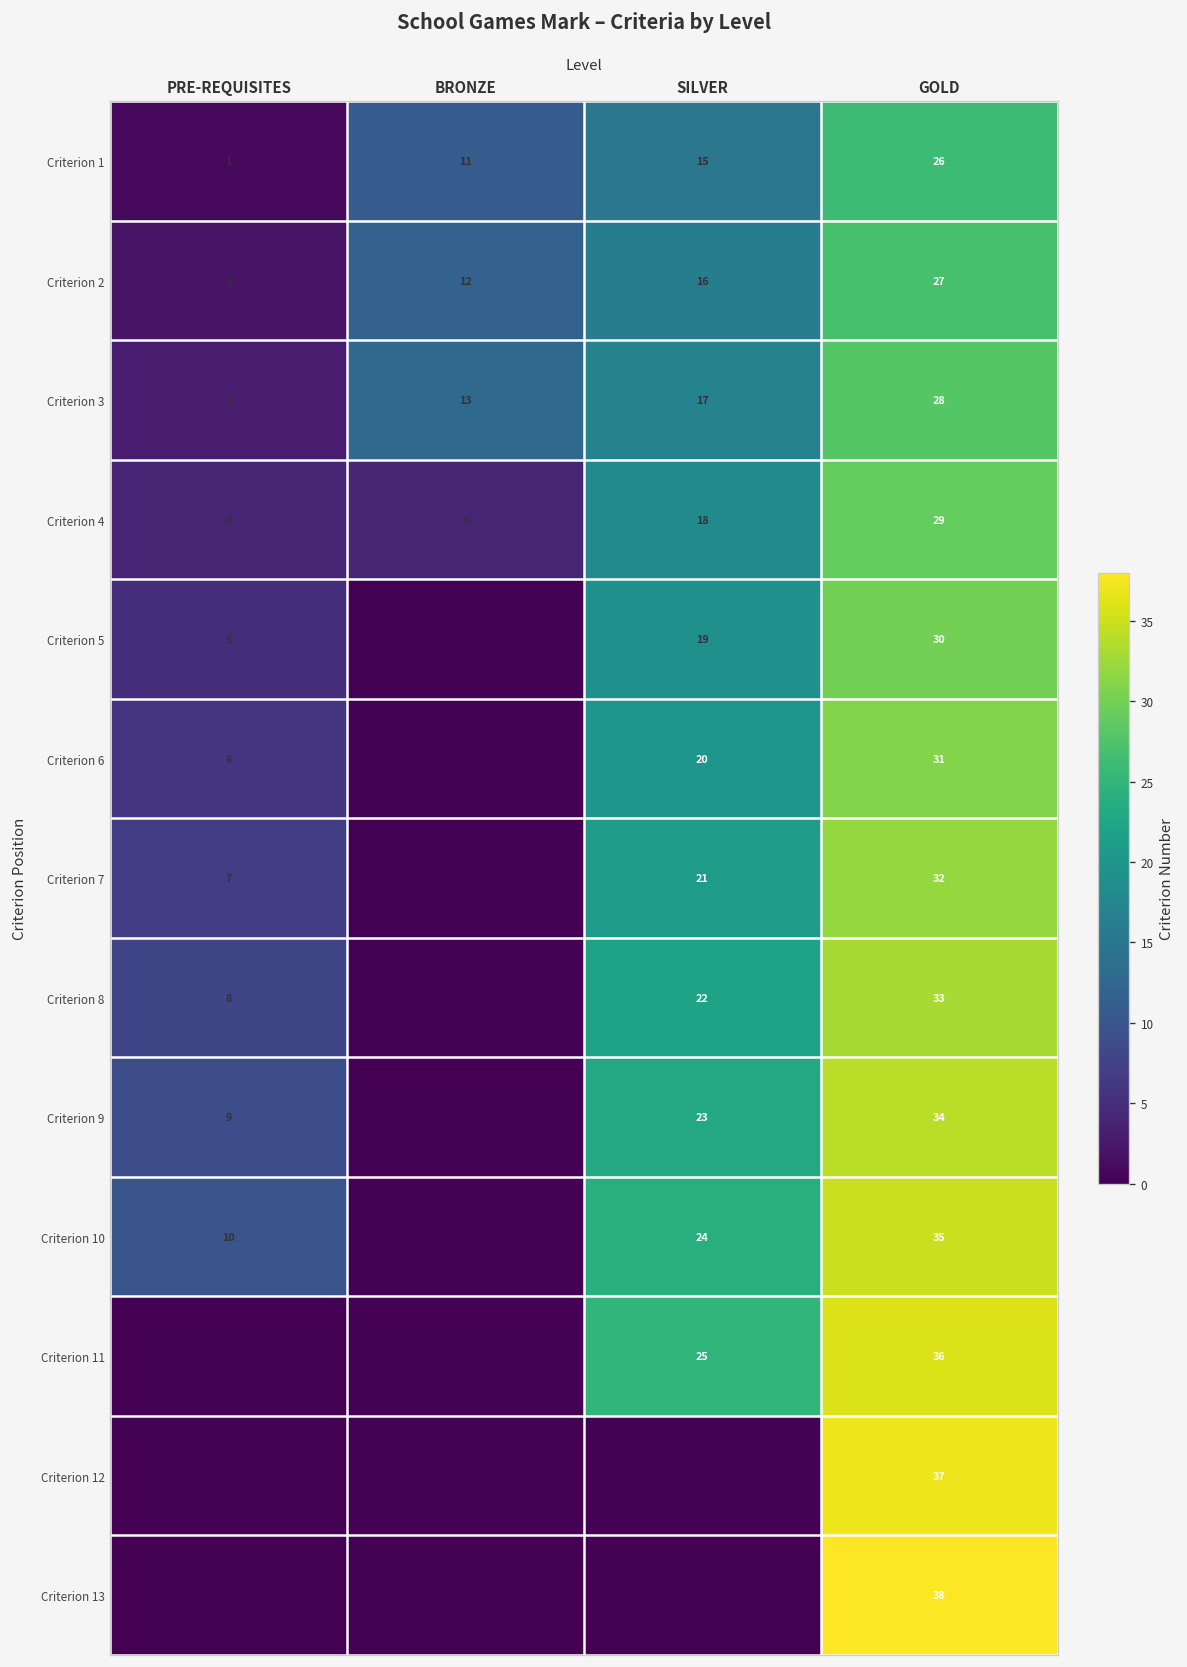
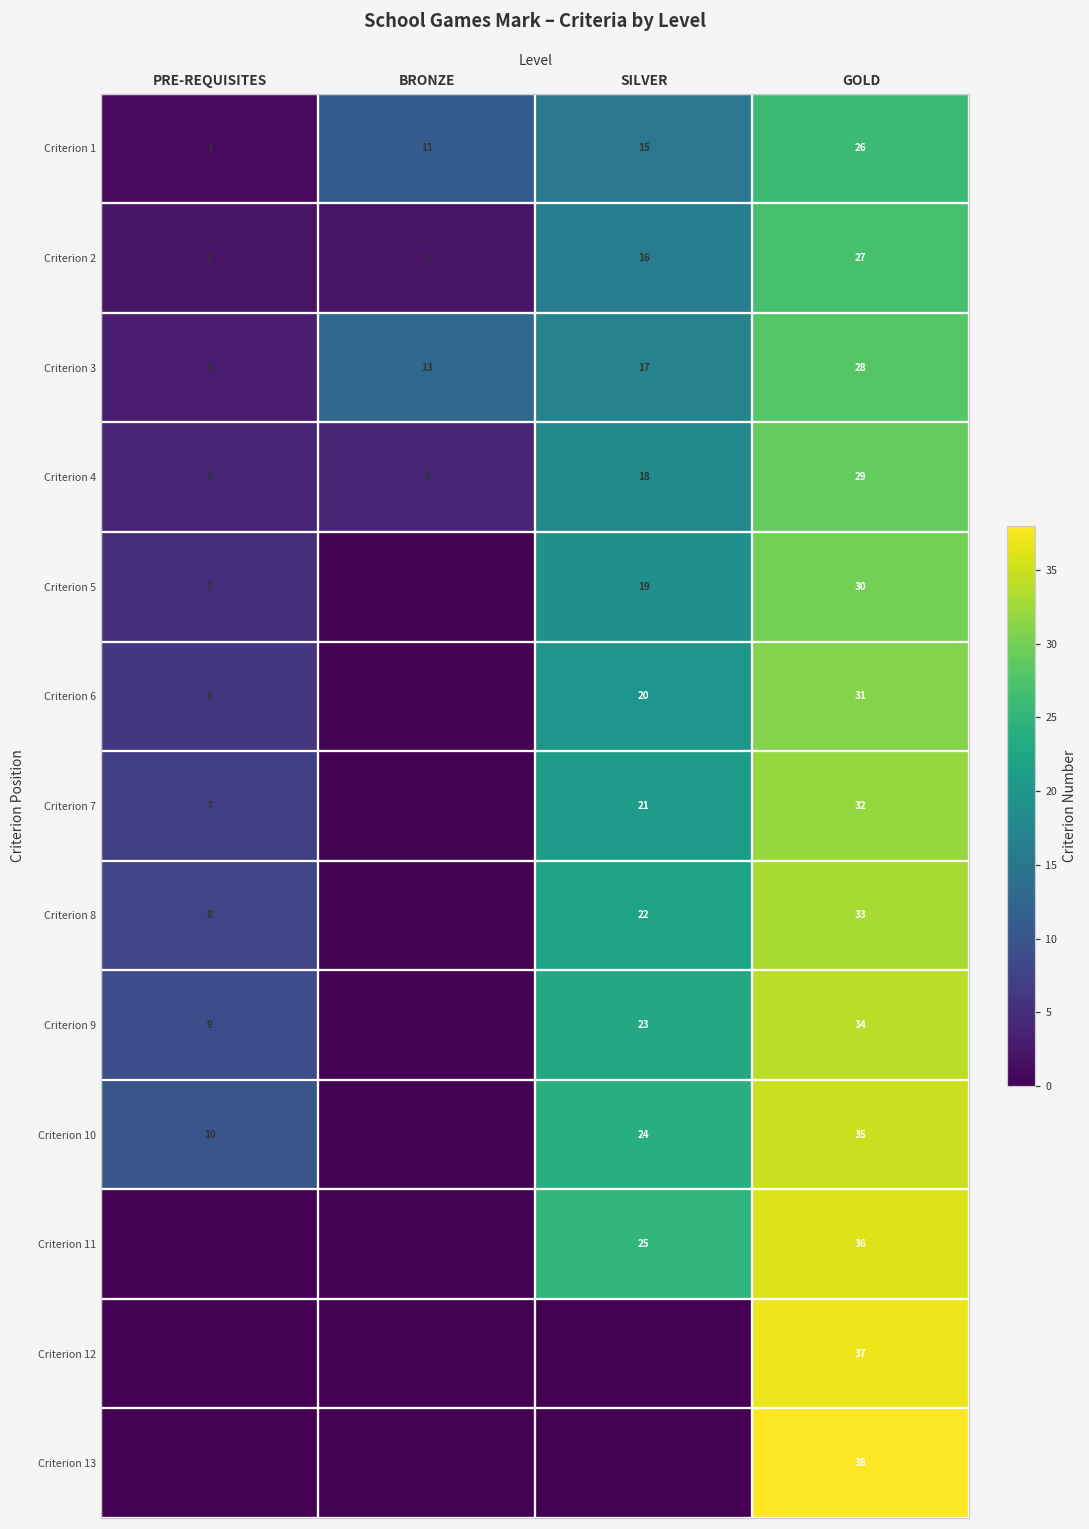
Criterion 2, BRONZE: 12 -> 2
